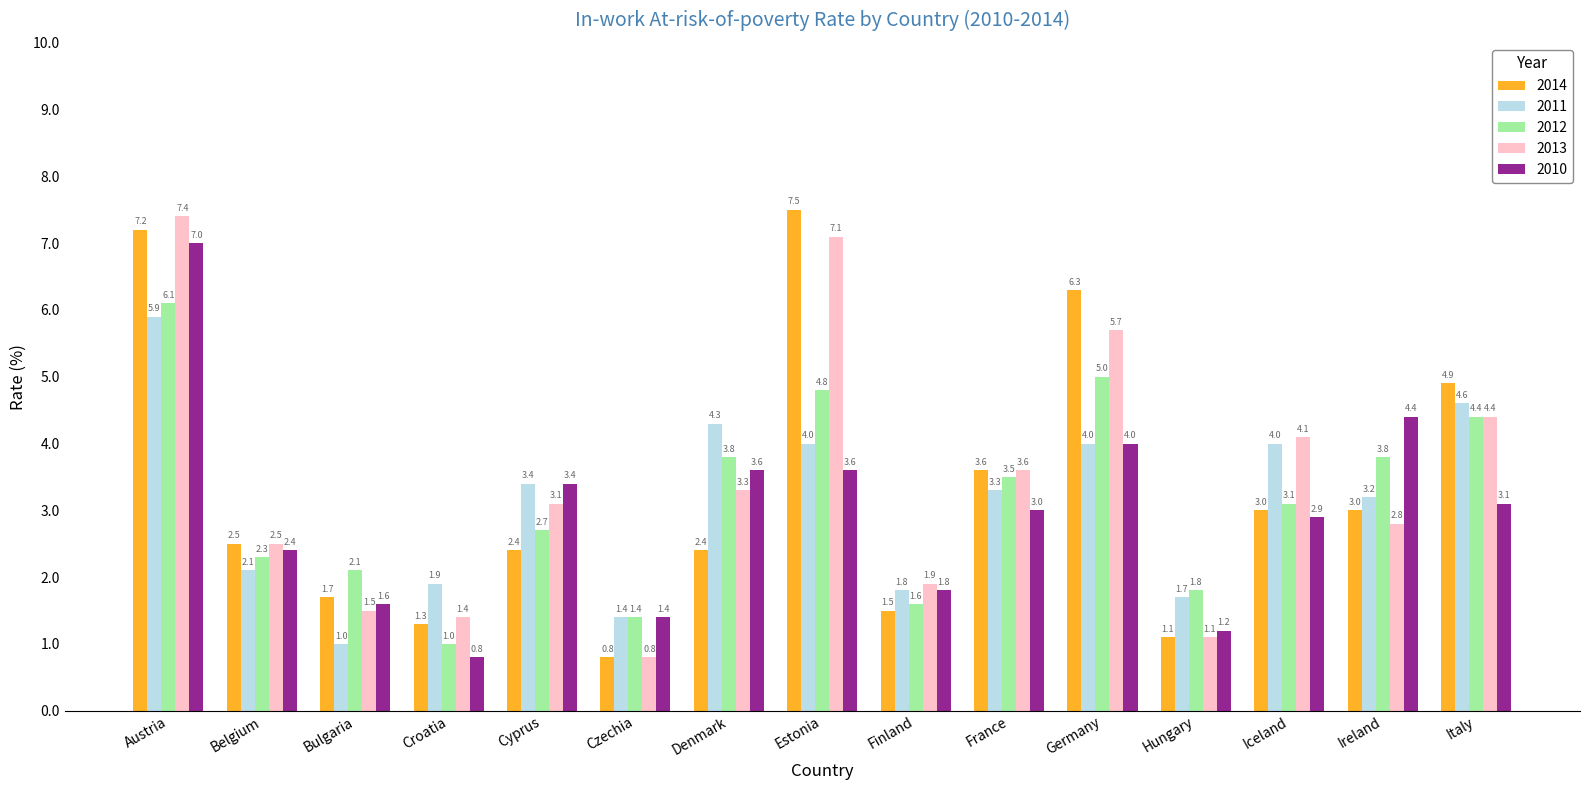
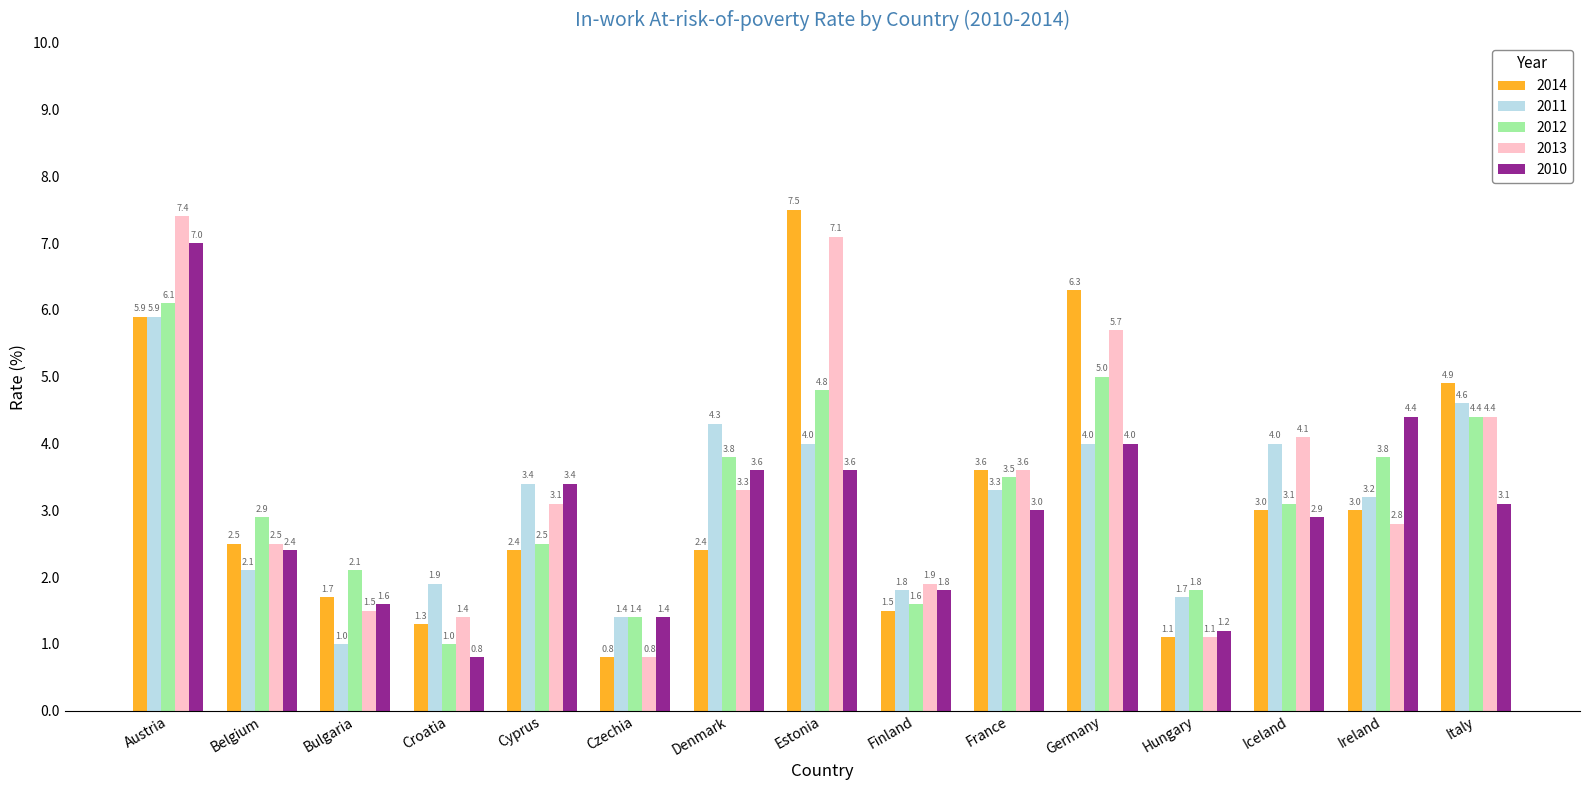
2014, Austria: 7.2 -> 5.9
2012, Belgium: 2.3 -> 2.9
2012, Cyprus: 2.7 -> 2.5
